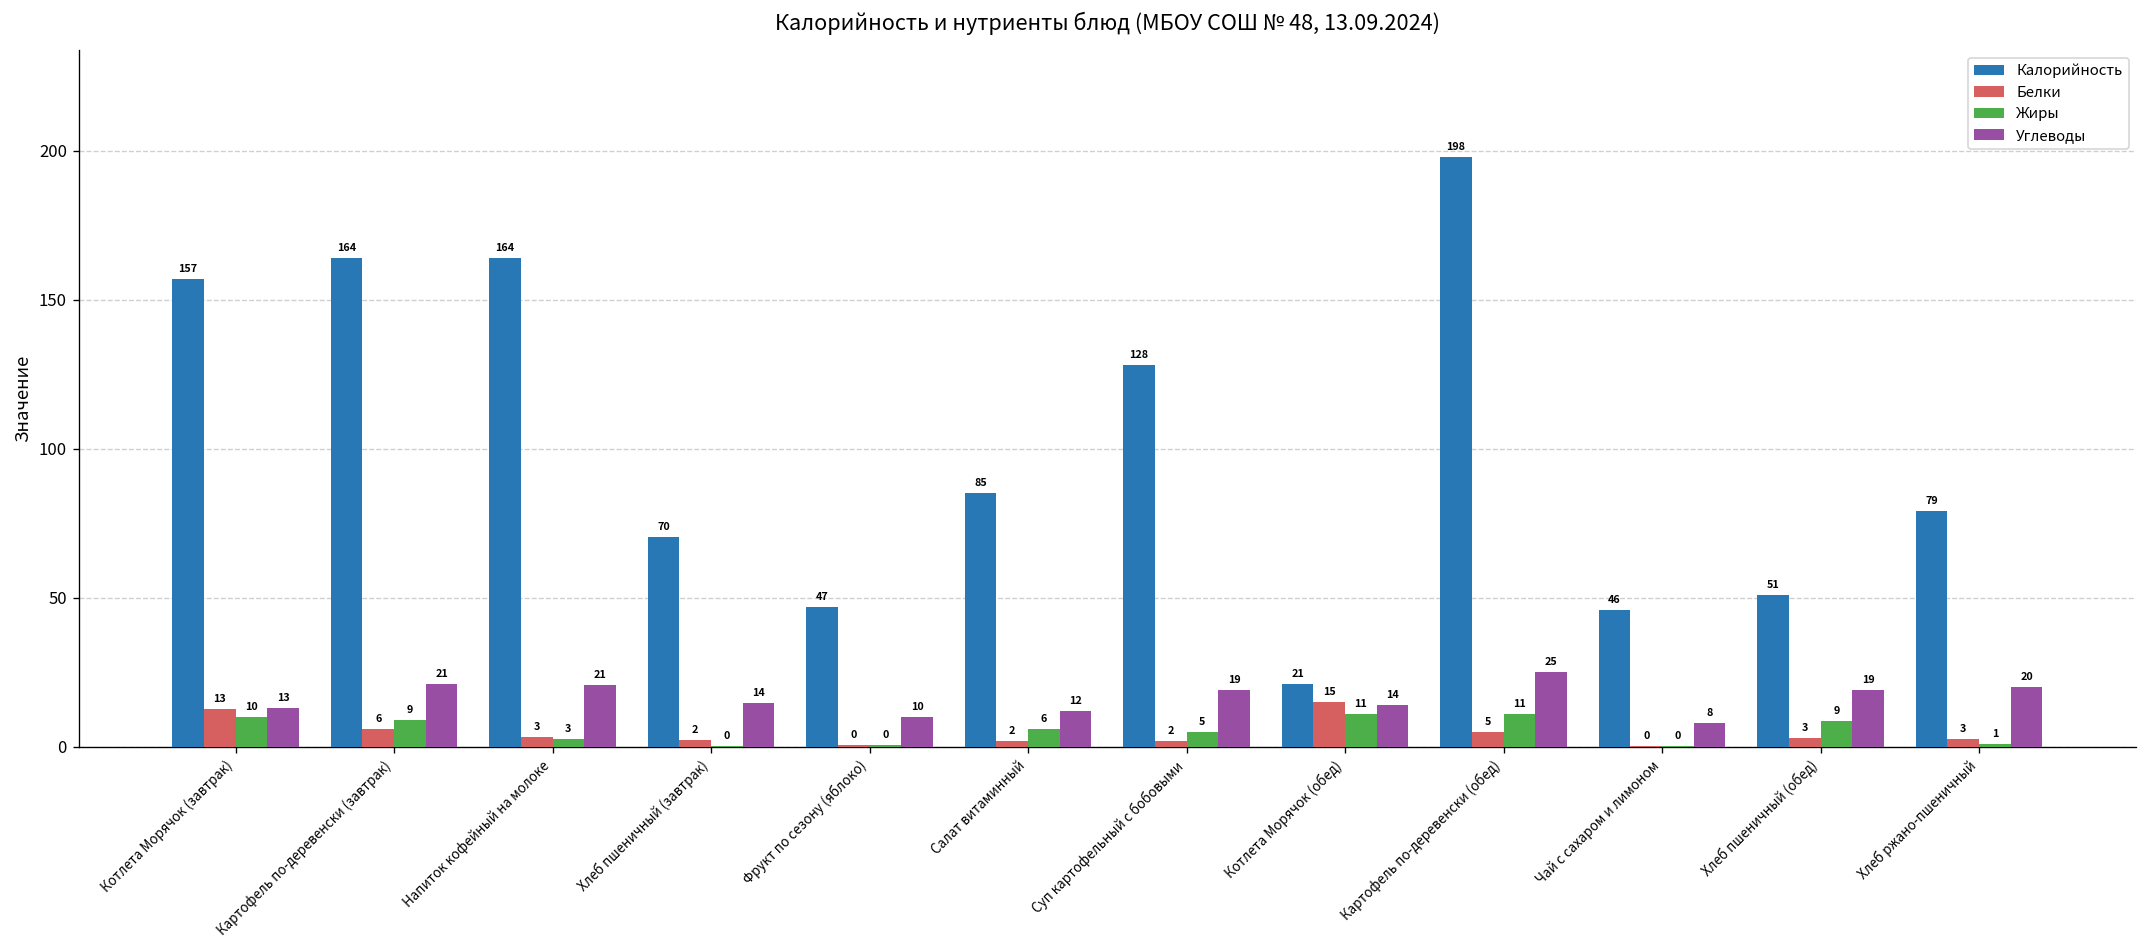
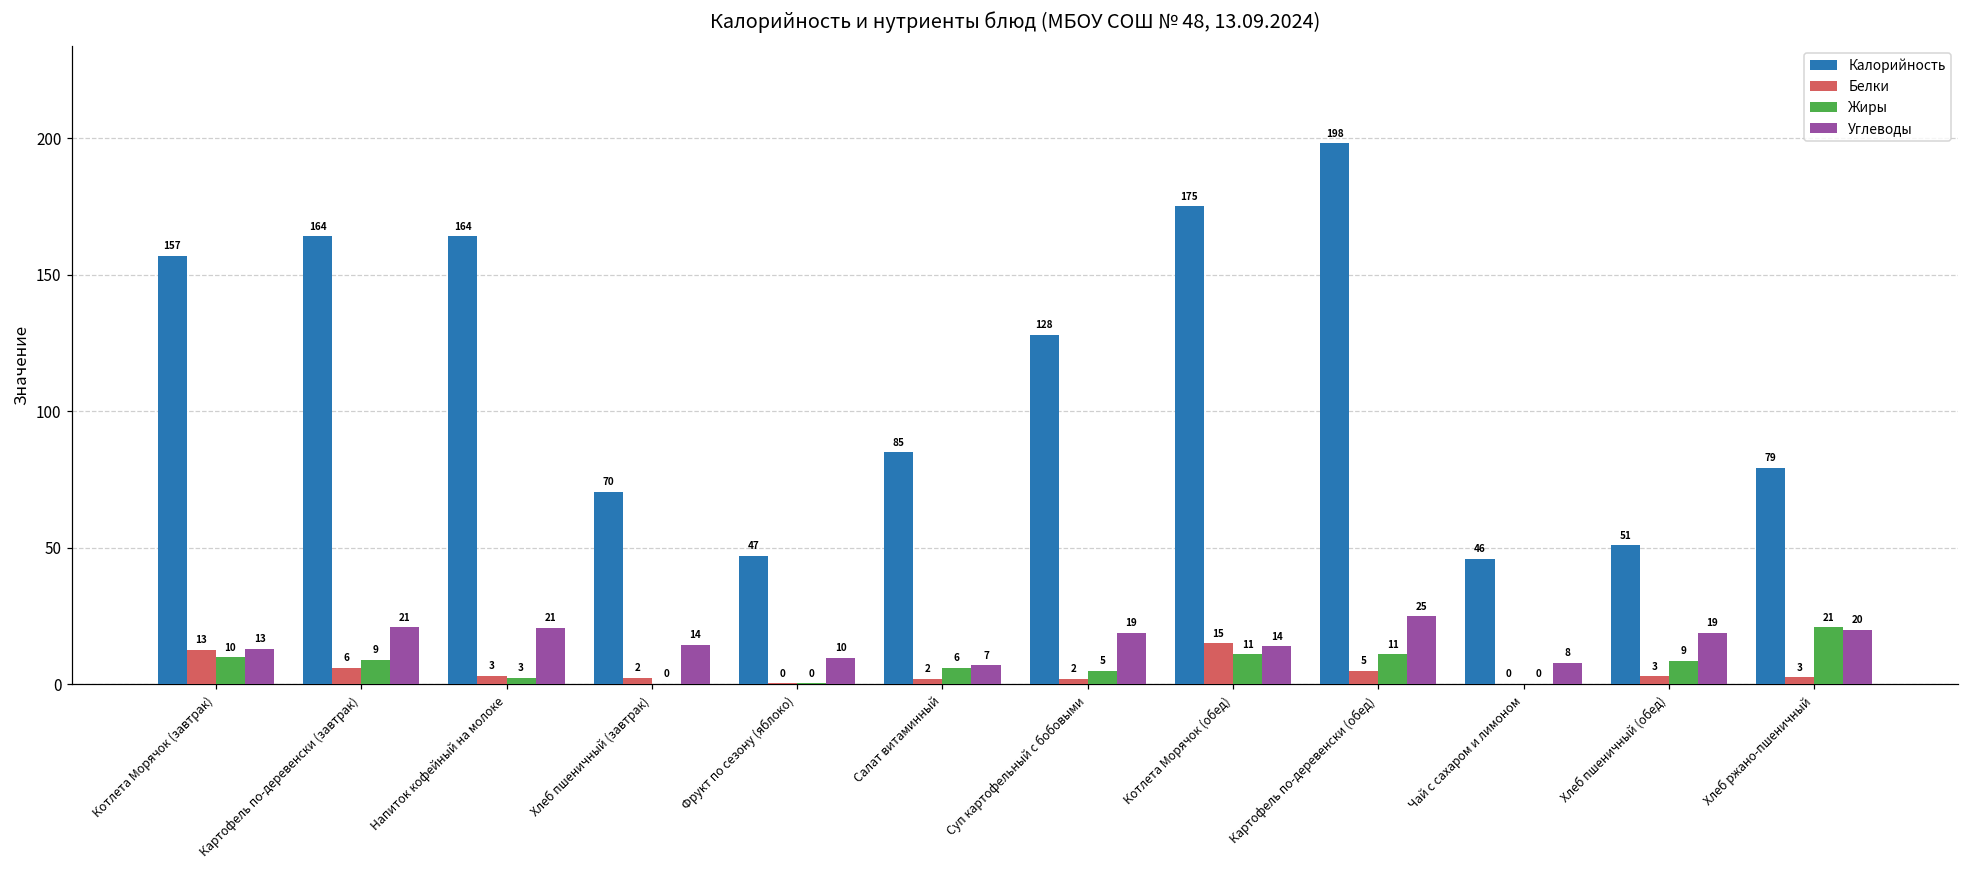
Углеводы, Салат витаминный: 12 -> 7
Калорийность, Котлета Морячок (обед): 21 -> 175
Жиры, Хлеб ржано-пшеничный: 1 -> 21
